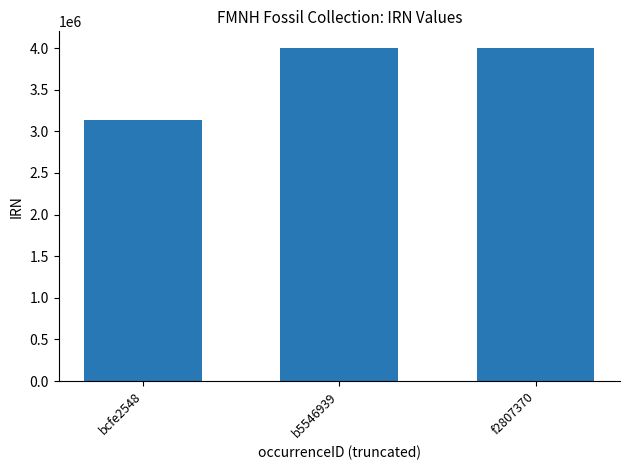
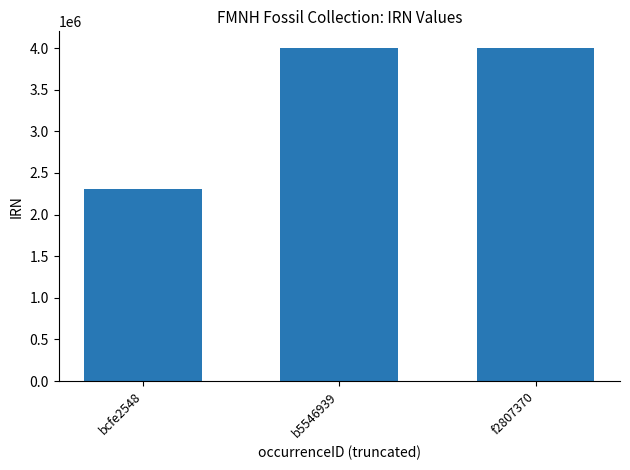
bcfe2548: 3100000 -> 2300000
